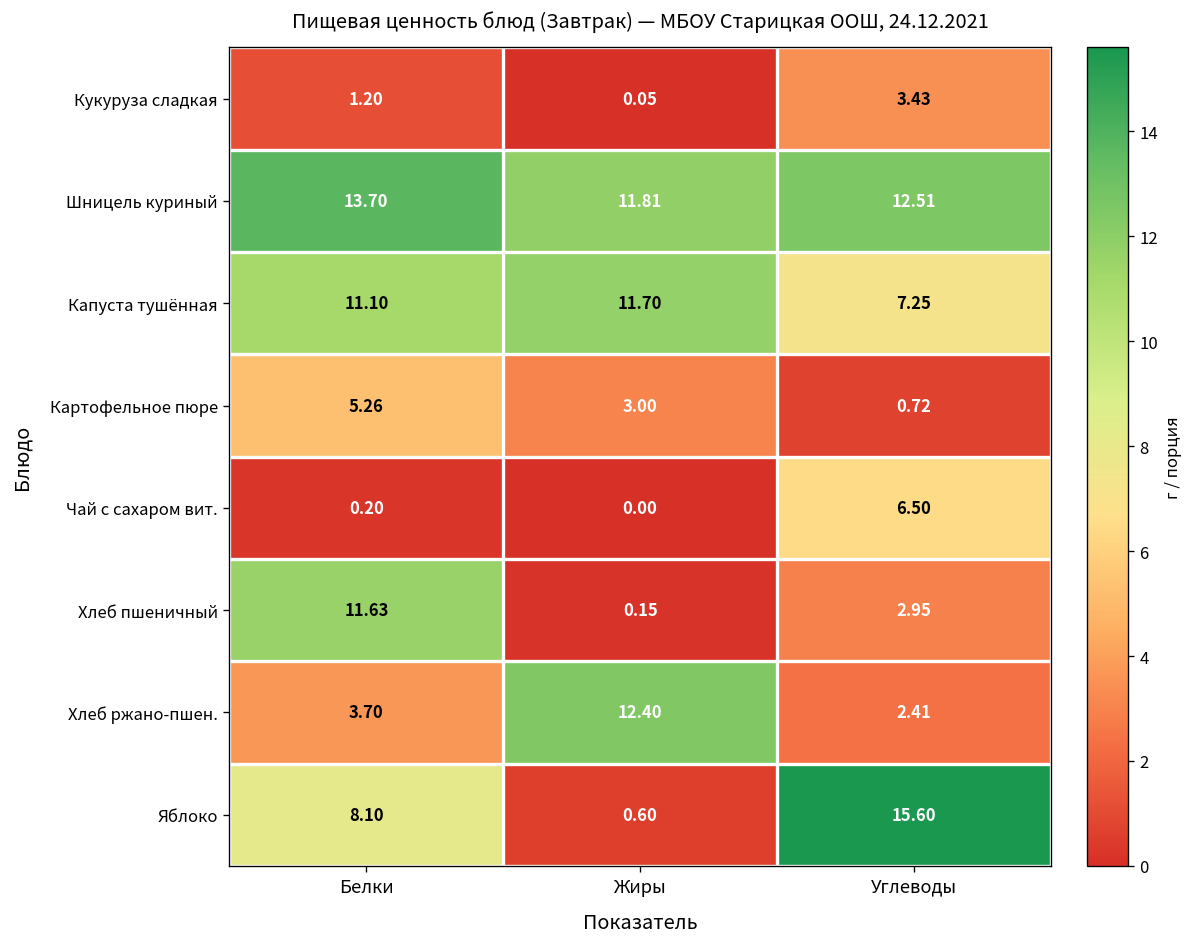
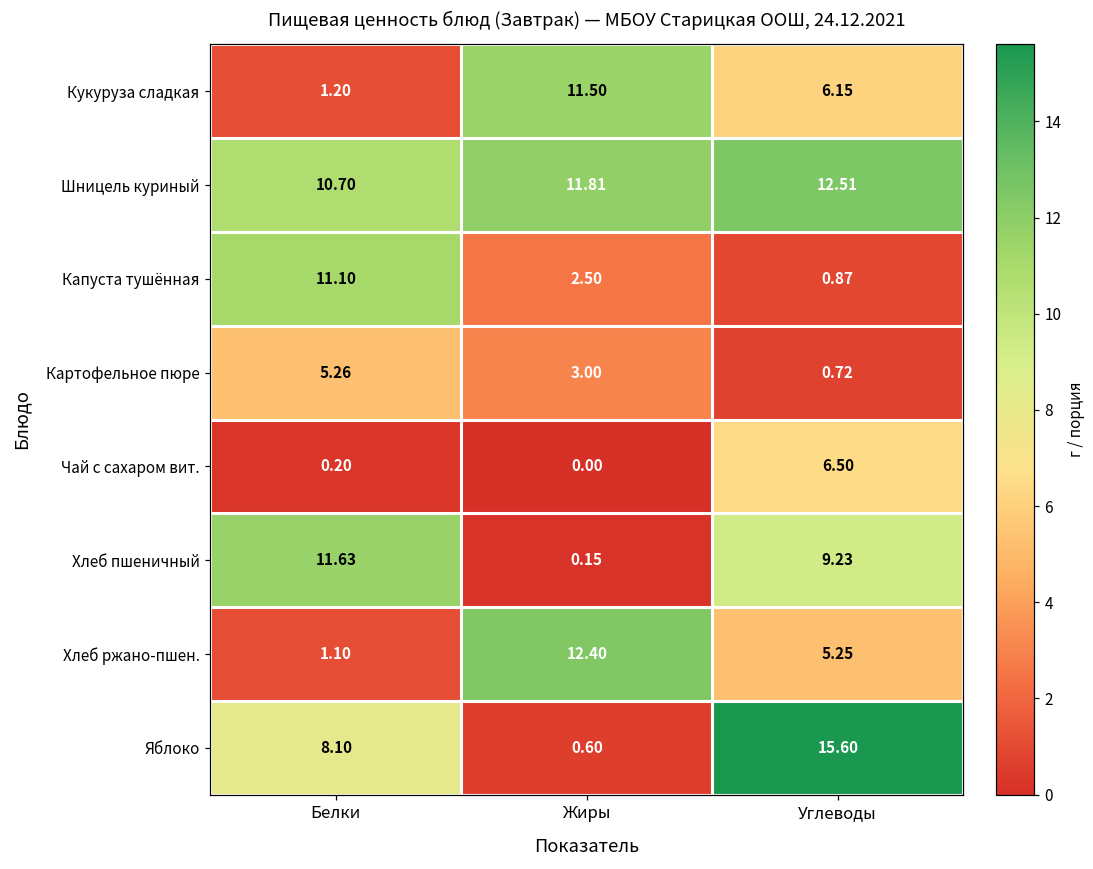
Кукуруза сладкая, Жиры: 0.05 -> 11.50
Кукуруза сладкая, Углеводы: 3.43 -> 6.15
Шницель куриный, Белки: 13.70 -> 10.70
Капуста тушённая, Жиры: 11.70 -> 2.50
Капуста тушённая, Углеводы: 7.25 -> 0.87
Хлеб пшеничный, Углеводы: 2.95 -> 9.23
Хлеб ржано-пшен., Белки: 3.70 -> 1.10
Хлеб ржано-пшен., Углеводы: 2.41 -> 5.25
